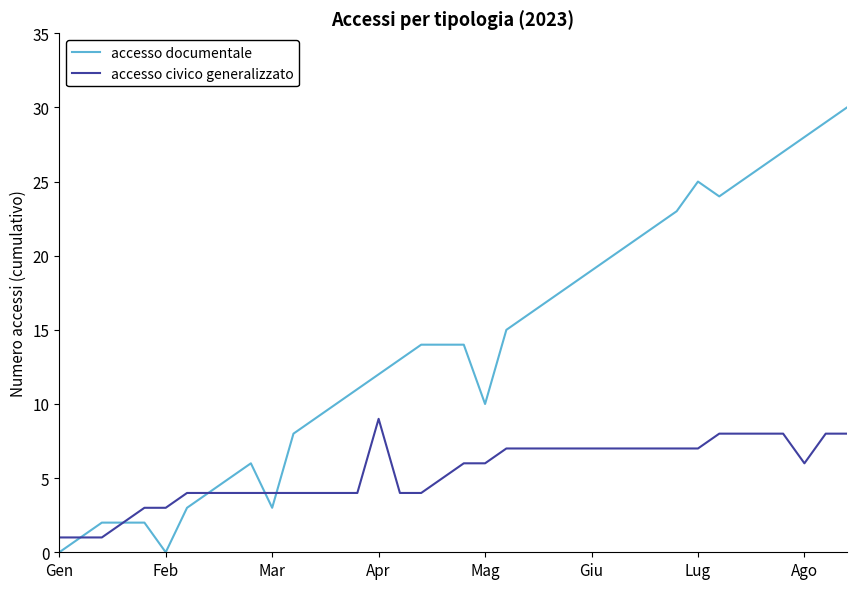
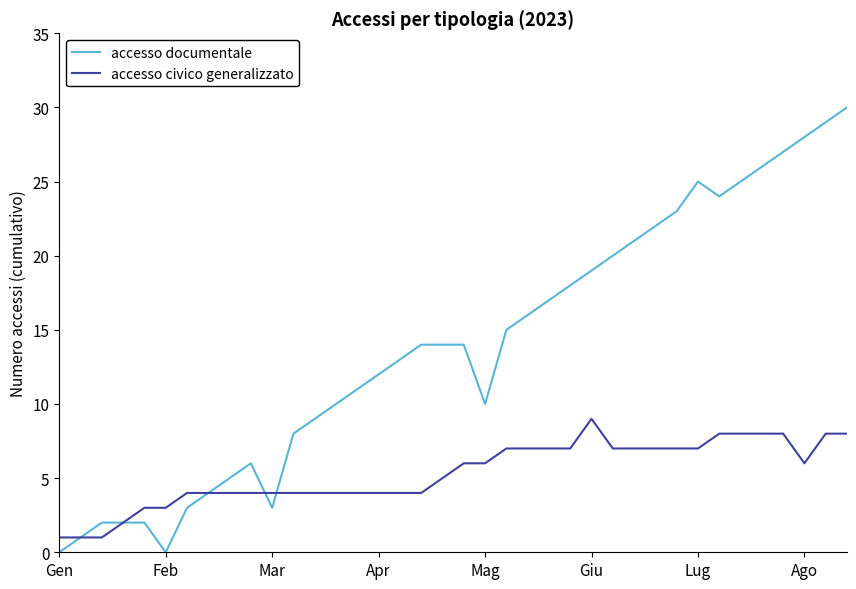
accesso civico generalizzato, Apr: 9 -> 4
accesso civico generalizzato, Giu: 7 -> 9
